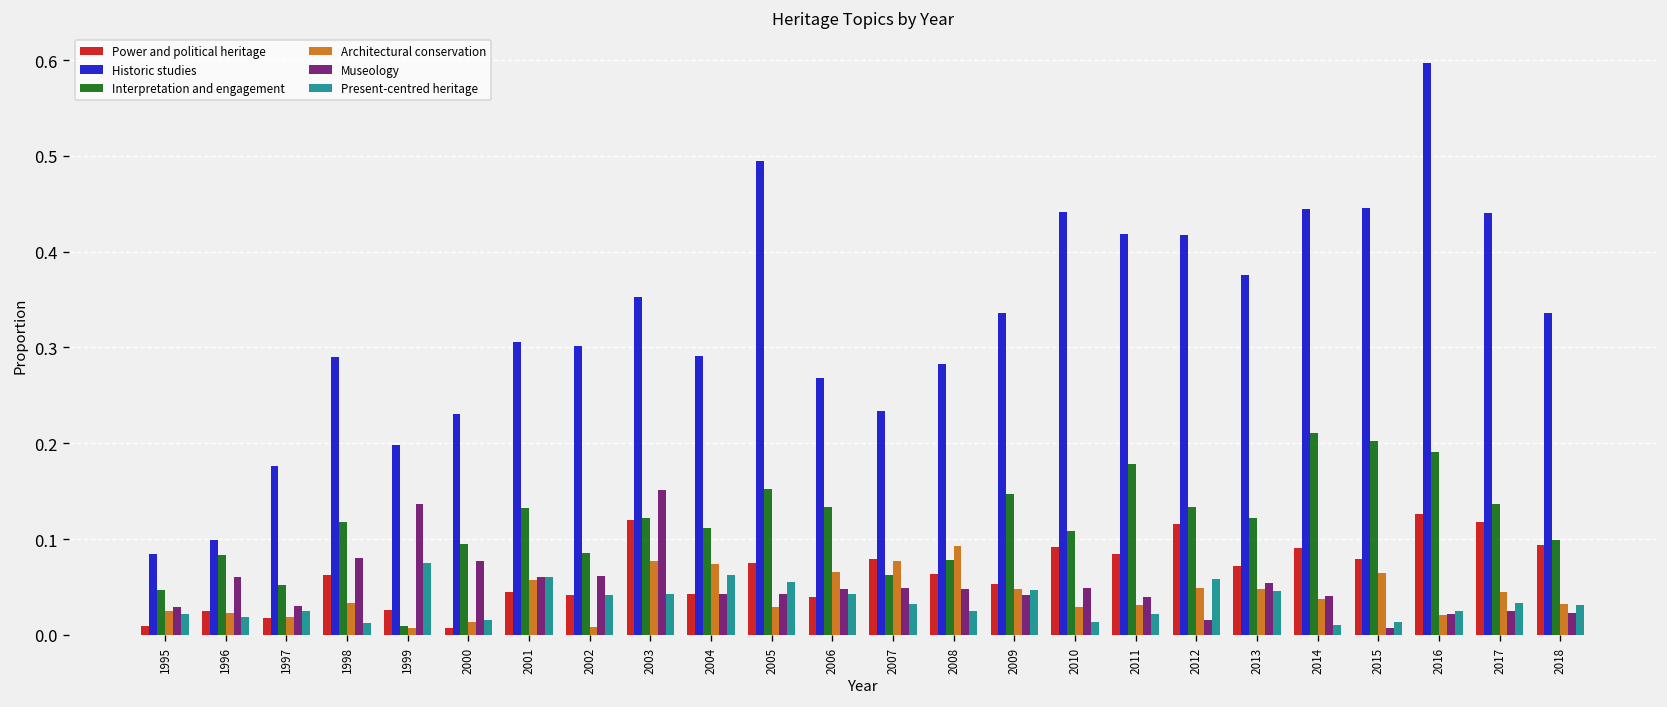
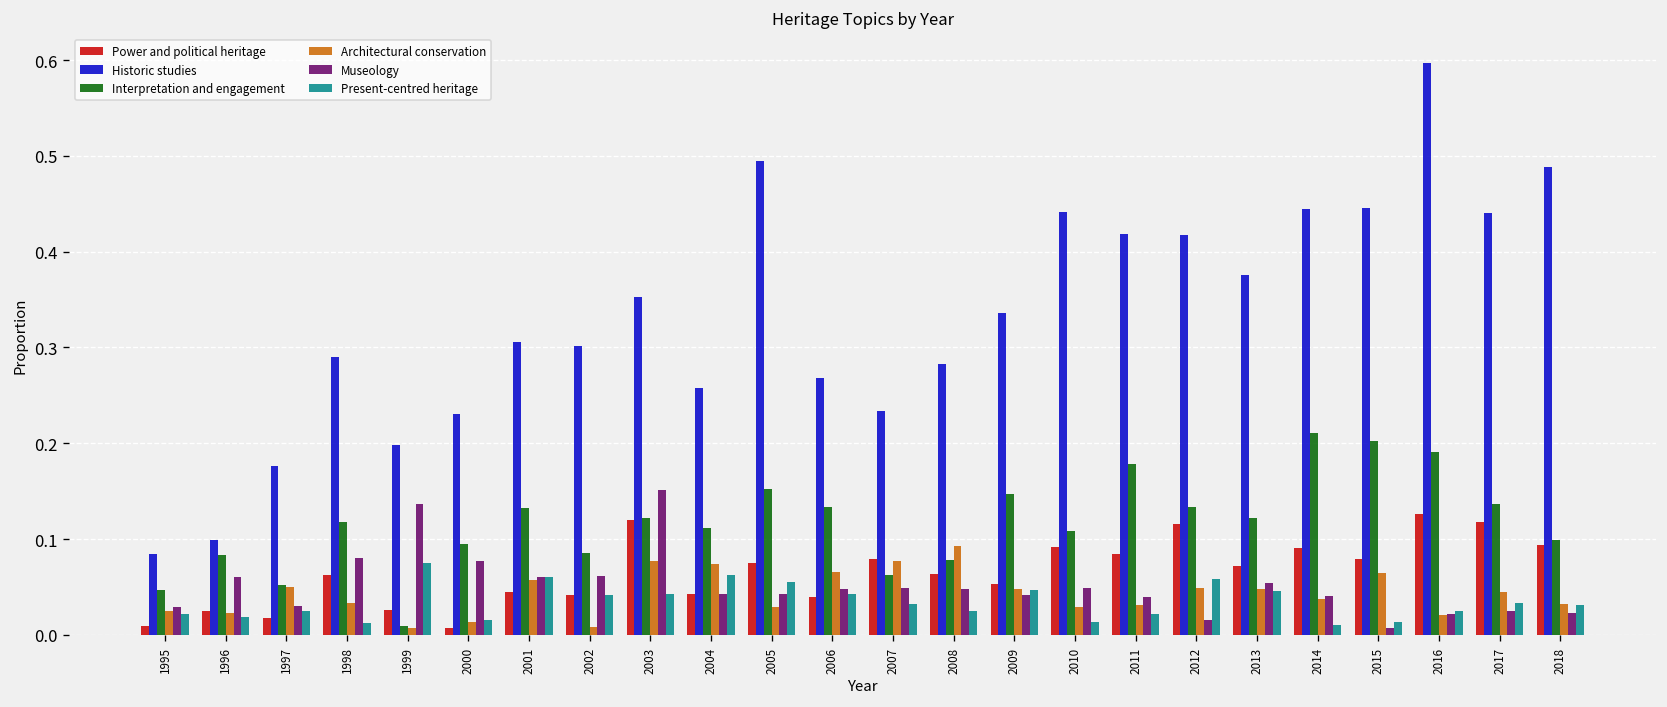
Architectural conservation, 1997: 0.02 -> 0.05
Historic studies, 2004: 0.29 -> 0.26
Historic studies, 2018: 0.34 -> 0.49
